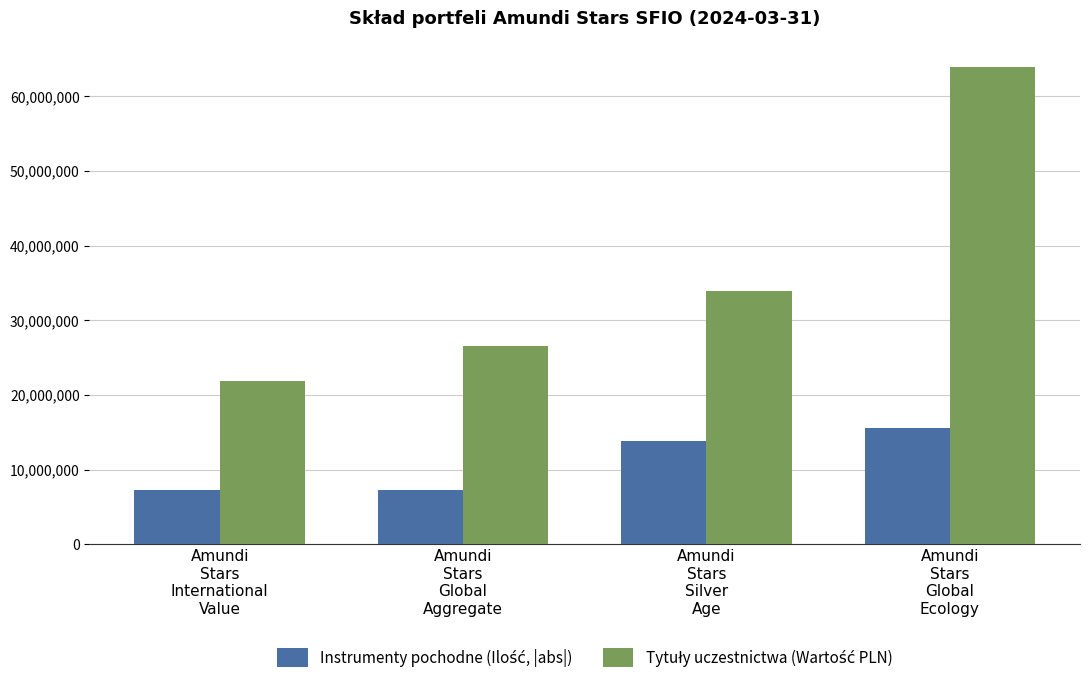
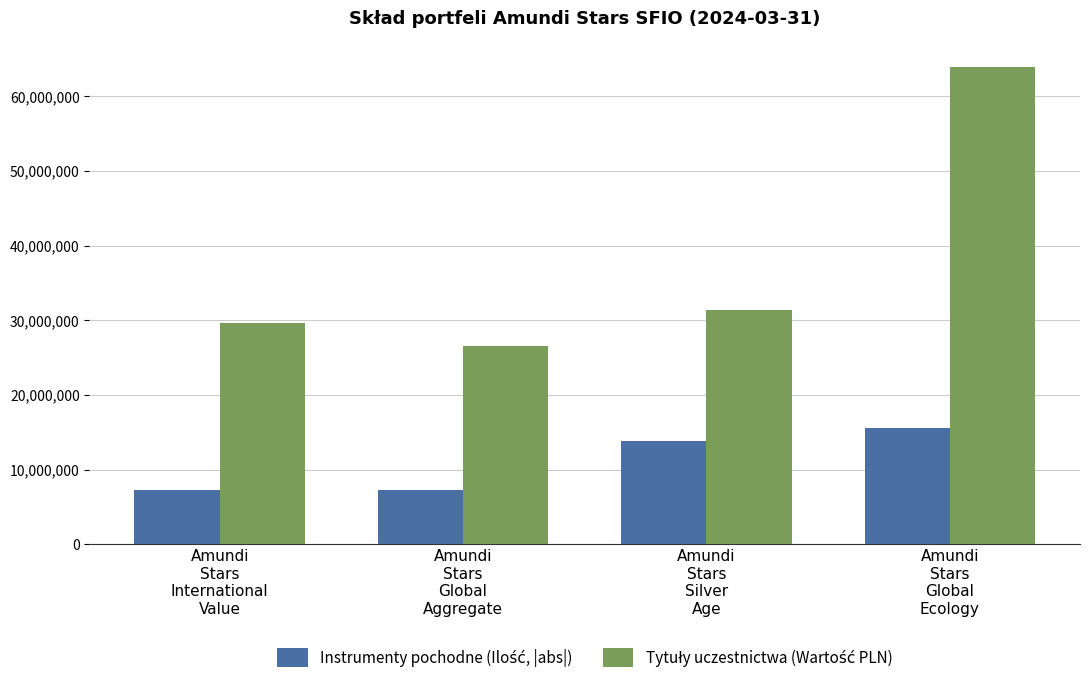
Tytuły uczestnictwa (Wartość PLN), Amundi Stars International Value: 22,000,000 -> 30,000,000
Tytuły uczestnictwa (Wartość PLN), Amundi Stars Silver Age: 34,000,000 -> 31,000,000
